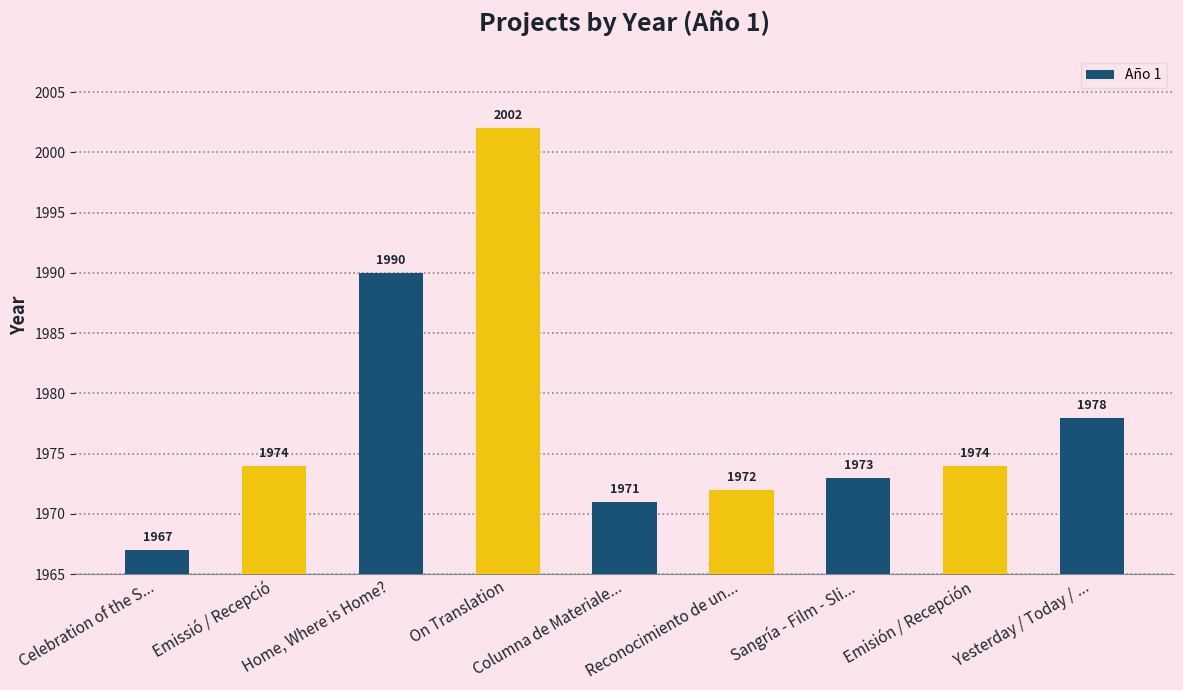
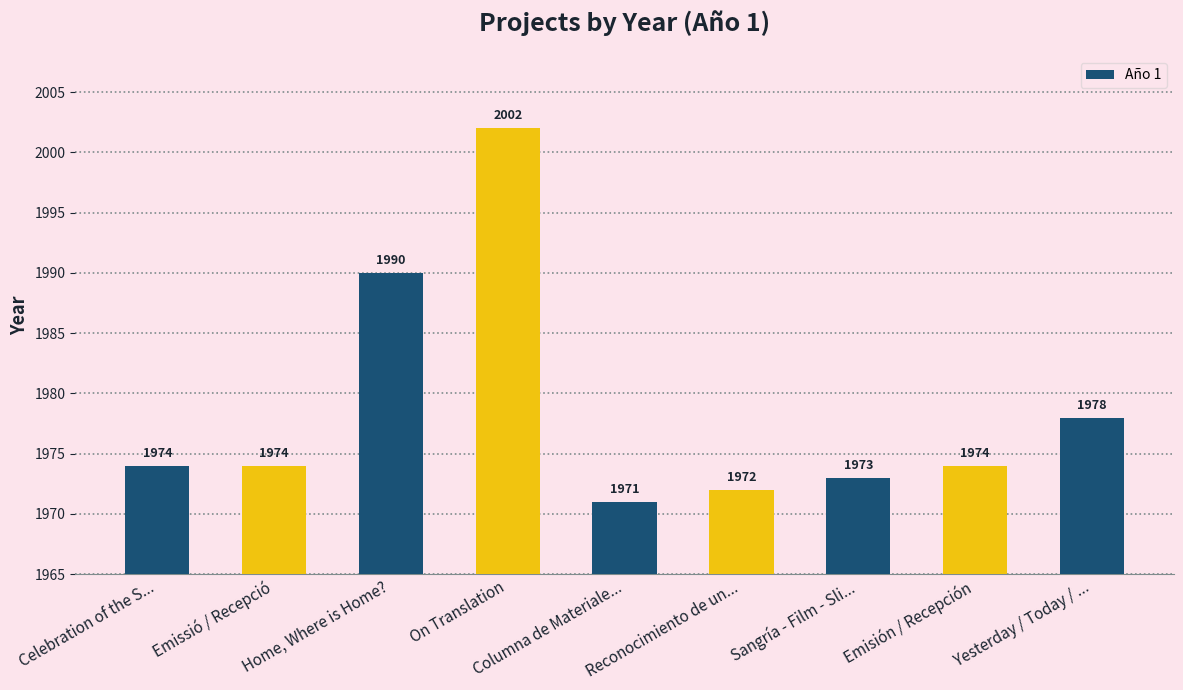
Celebration of the S...: 1967 -> 1974
